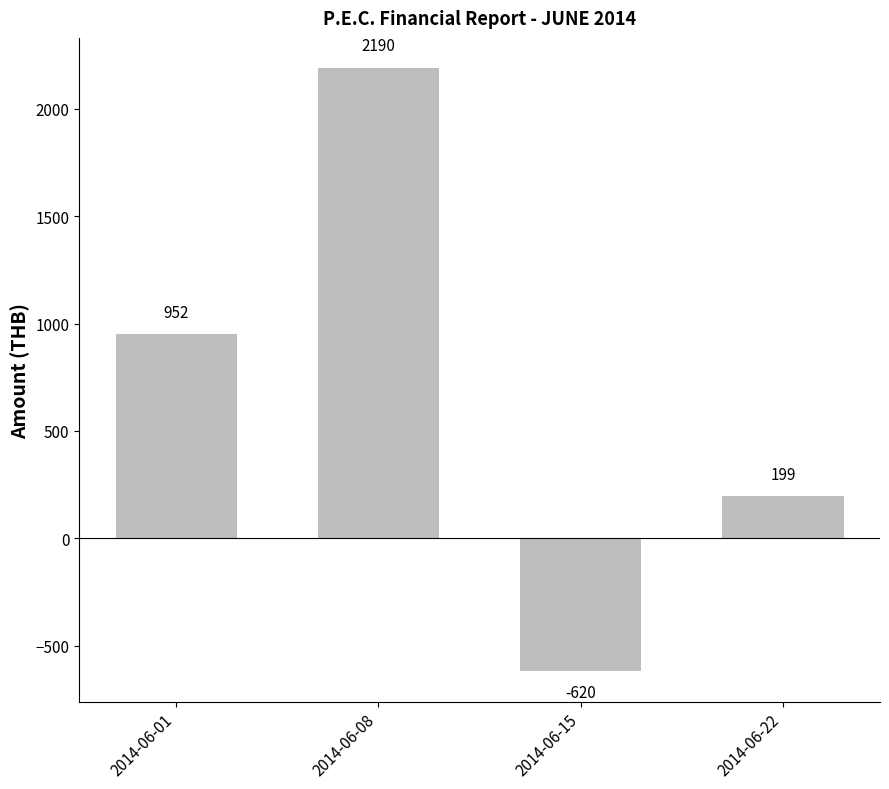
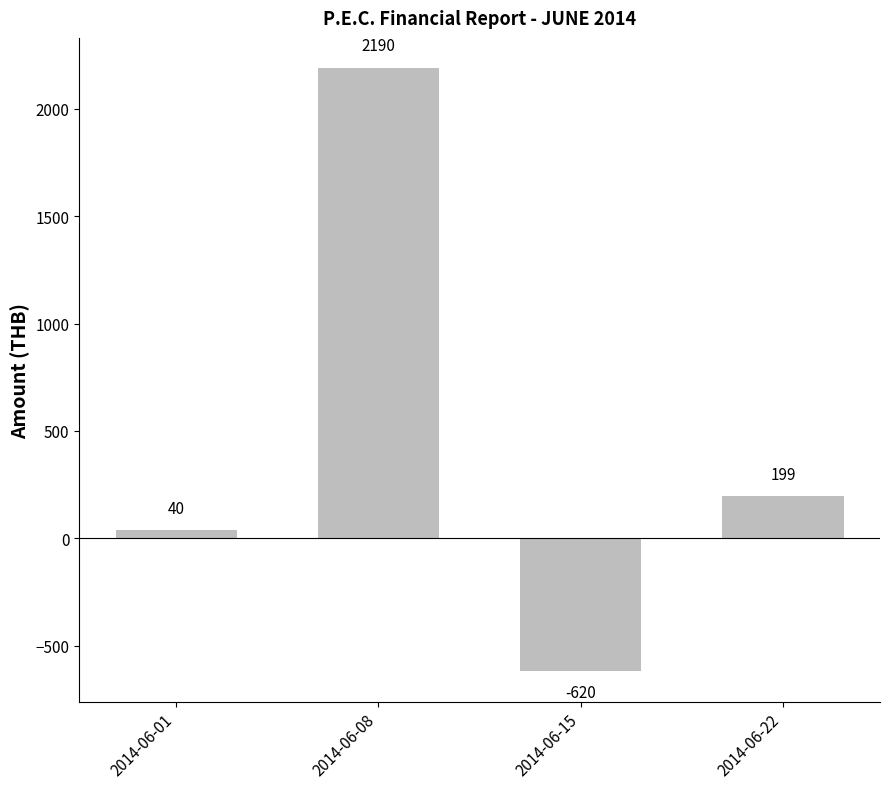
2014-06-01: 952 -> 40
